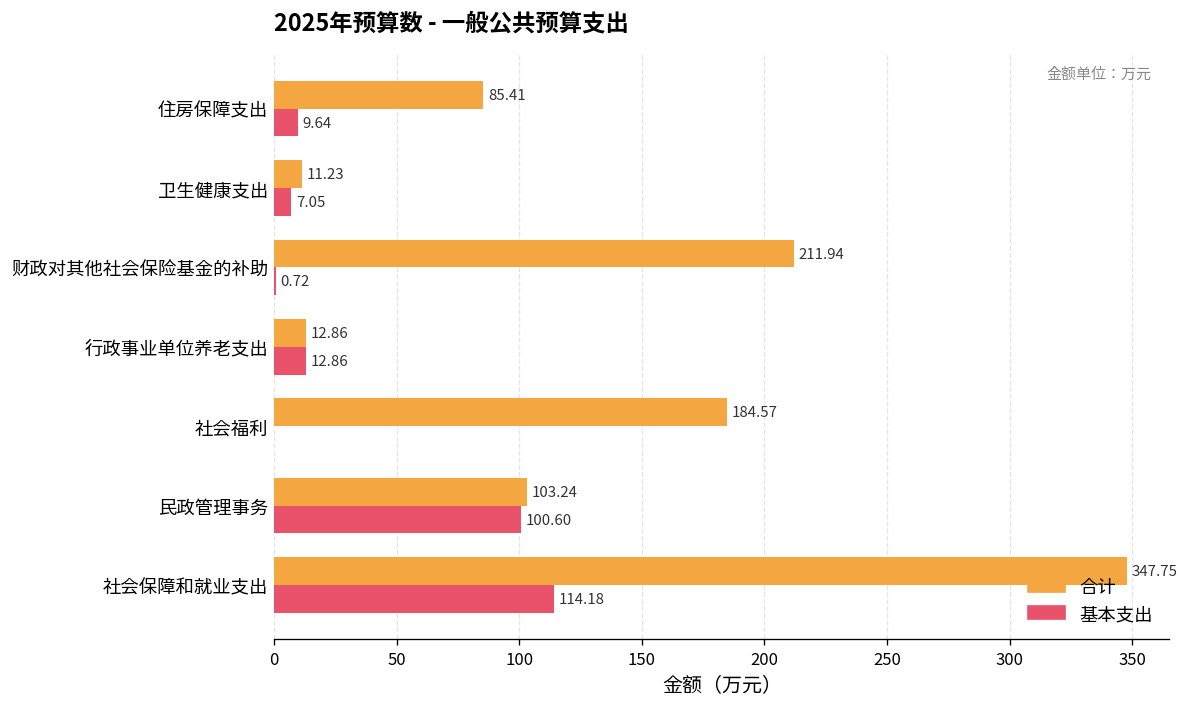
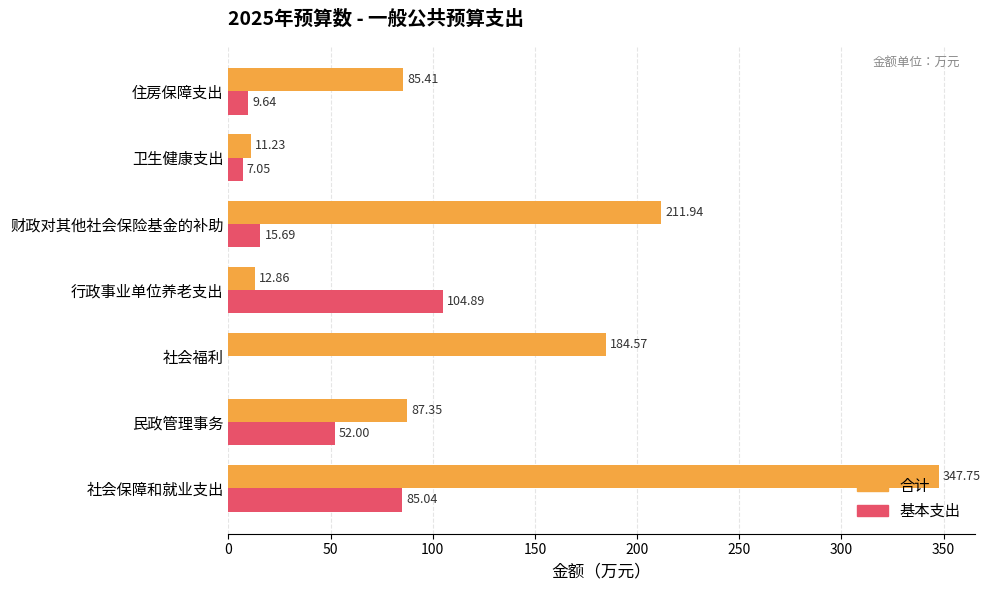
基本支出, 财政对其他社会保险基金的补助: 0.72 -> 15.69
基本支出, 行政事业单位养老支出: 12.86 -> 104.89
合计, 民政管理事务: 103.24 -> 87.35
基本支出, 民政管理事务: 100.60 -> 52.00
基本支出, 社会保障和就业支出: 114.18 -> 85.04
